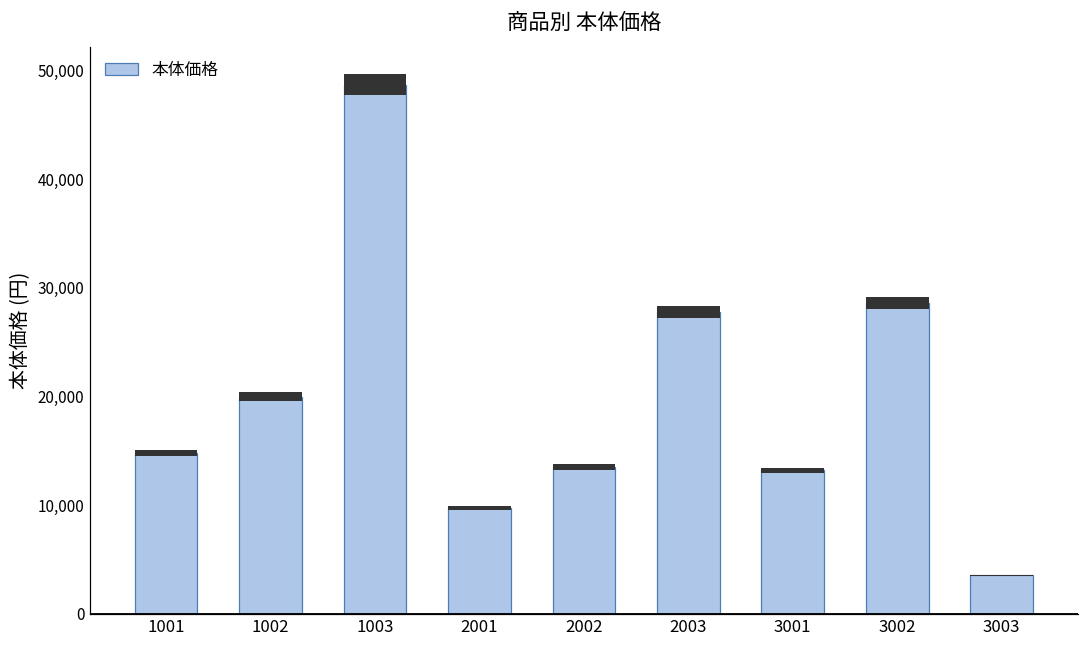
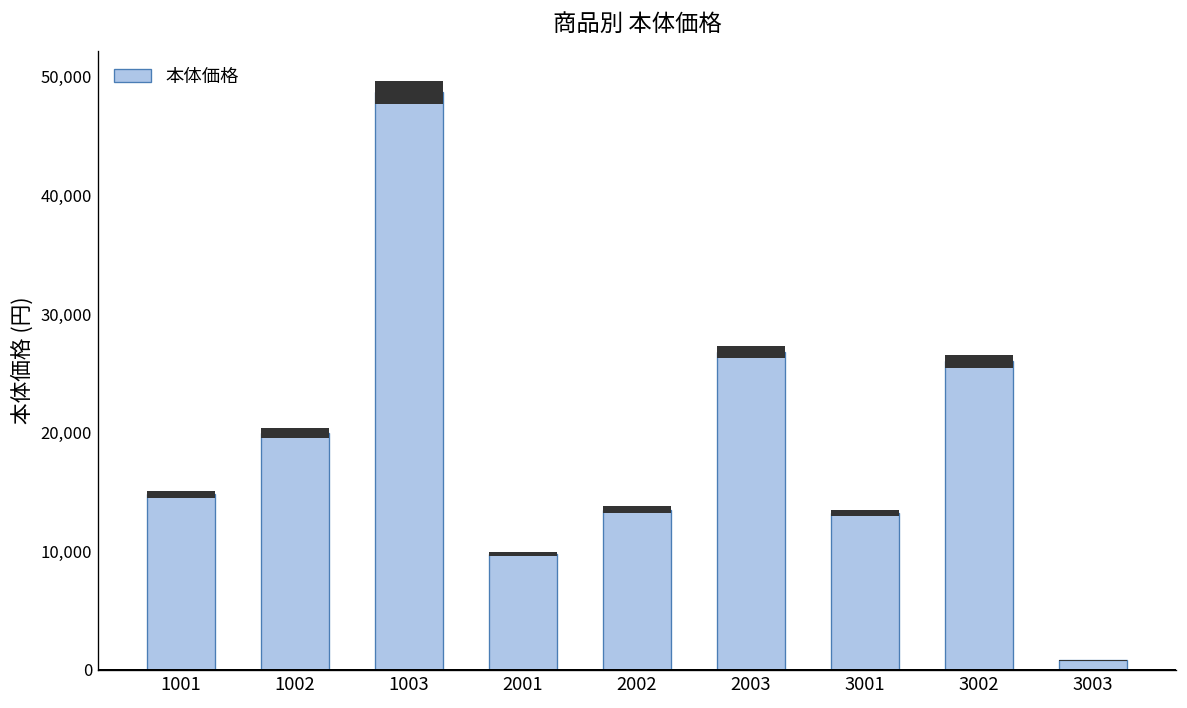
本体価格, 2003: 28,000 -> 27,000
本体価格, 3002: 29,000 -> 26,000
本体価格, 3003: 4,000 -> 1,000
